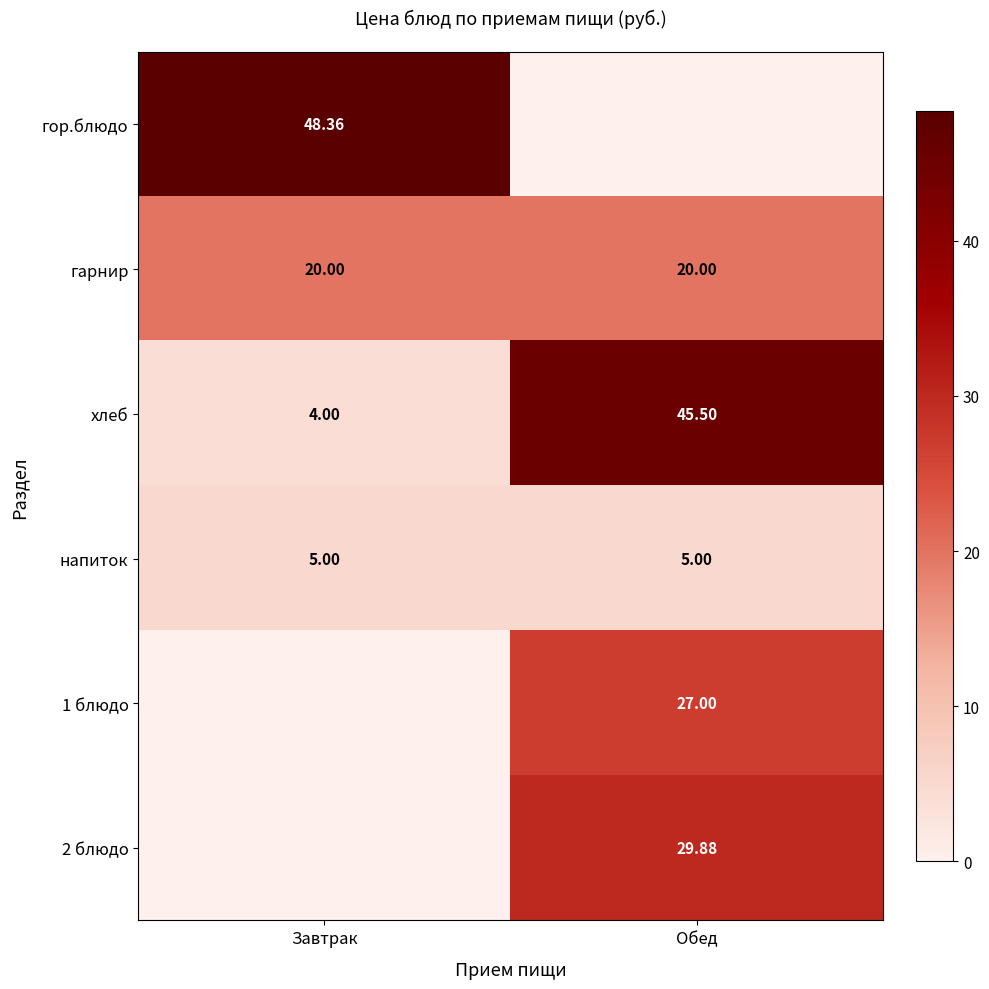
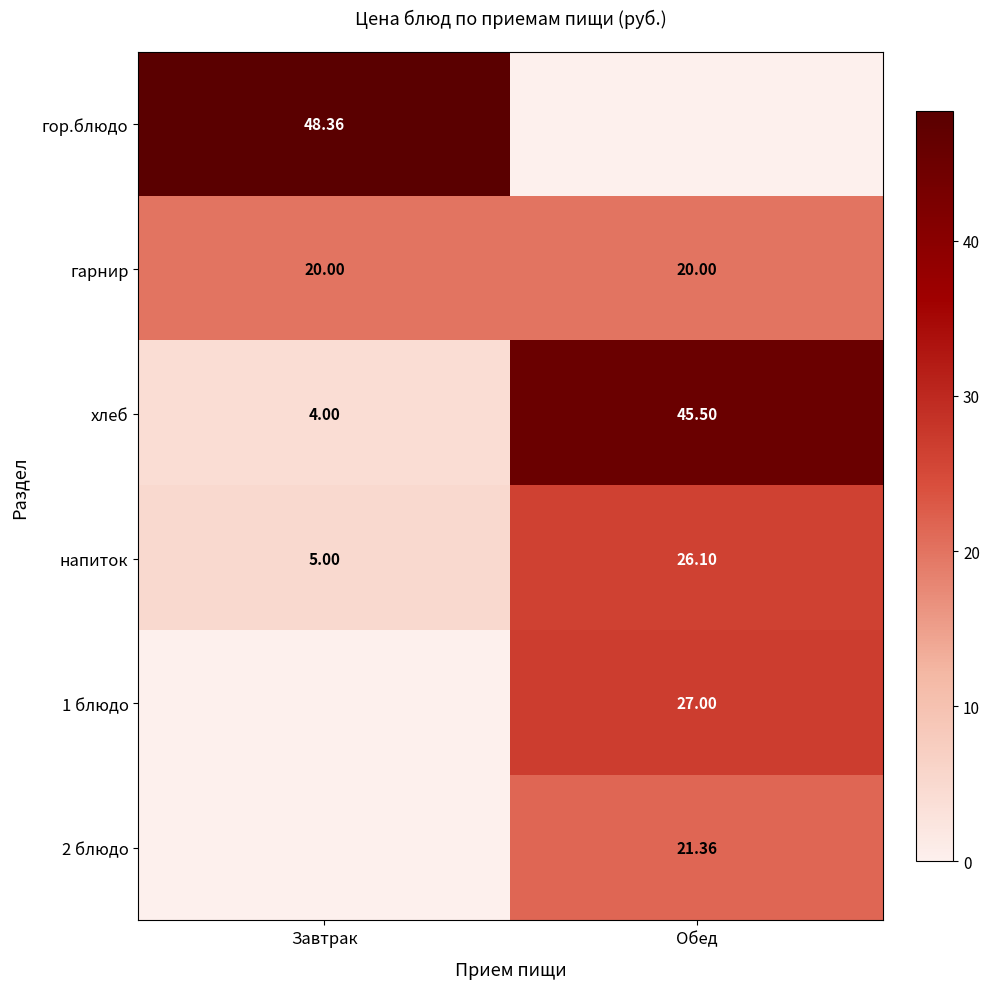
напиток, Обед: 5.00 -> 26.10
2 блюдо, Обед: 29.88 -> 21.36
